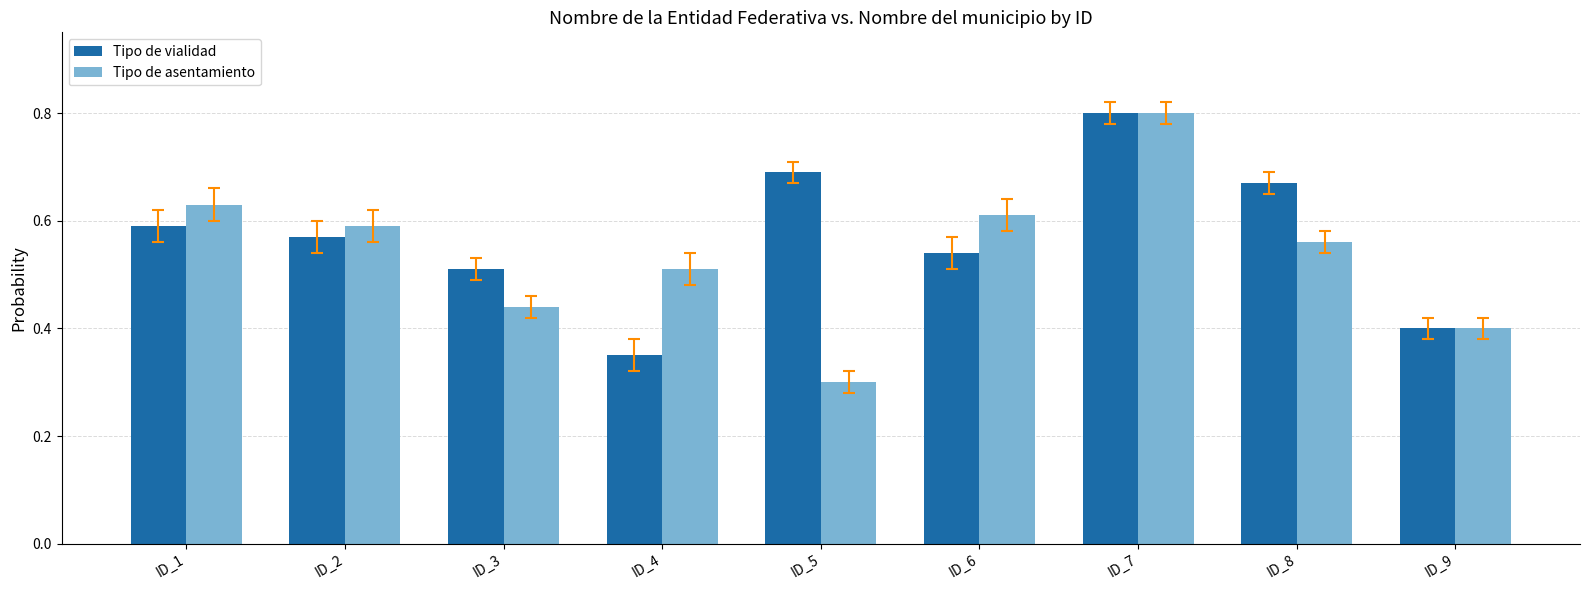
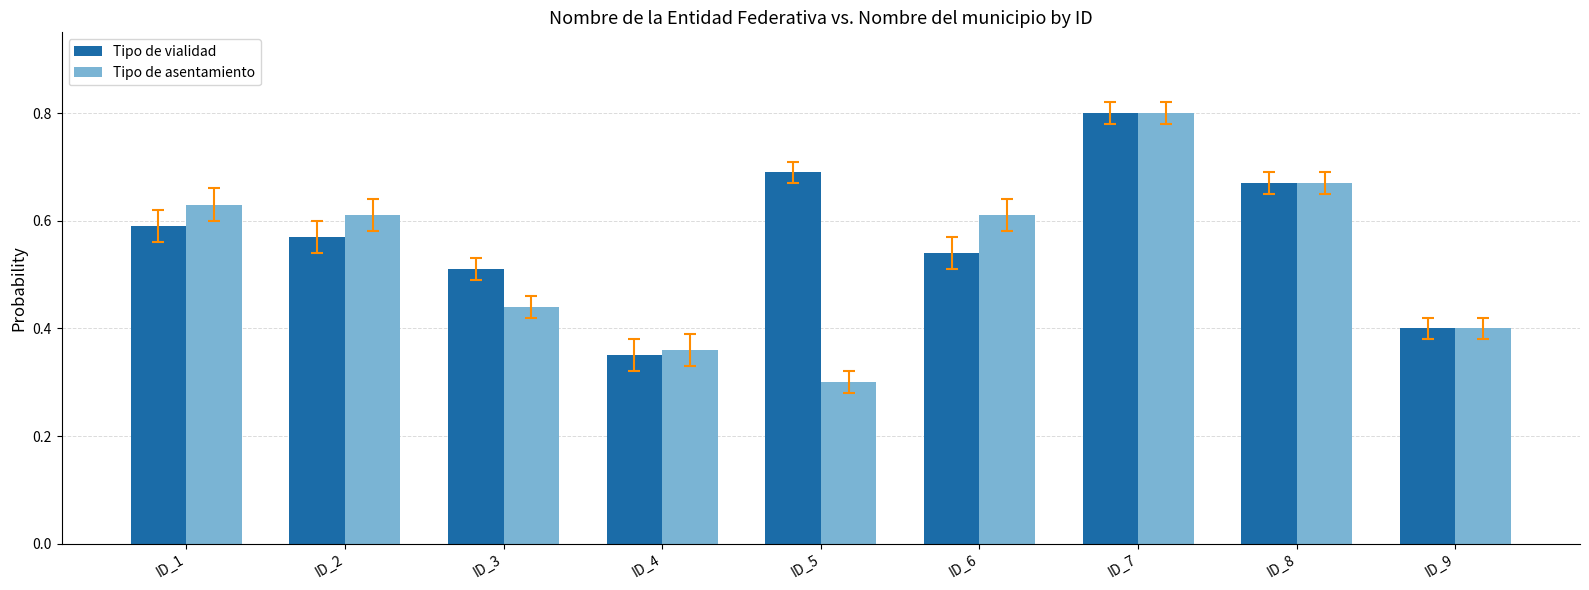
Tipo de asentamiento, ID_2: 0.59 -> 0.61
Tipo de asentamiento, ID_4: 0.51 -> 0.36
Tipo de asentamiento, ID_8: 0.56 -> 0.67
